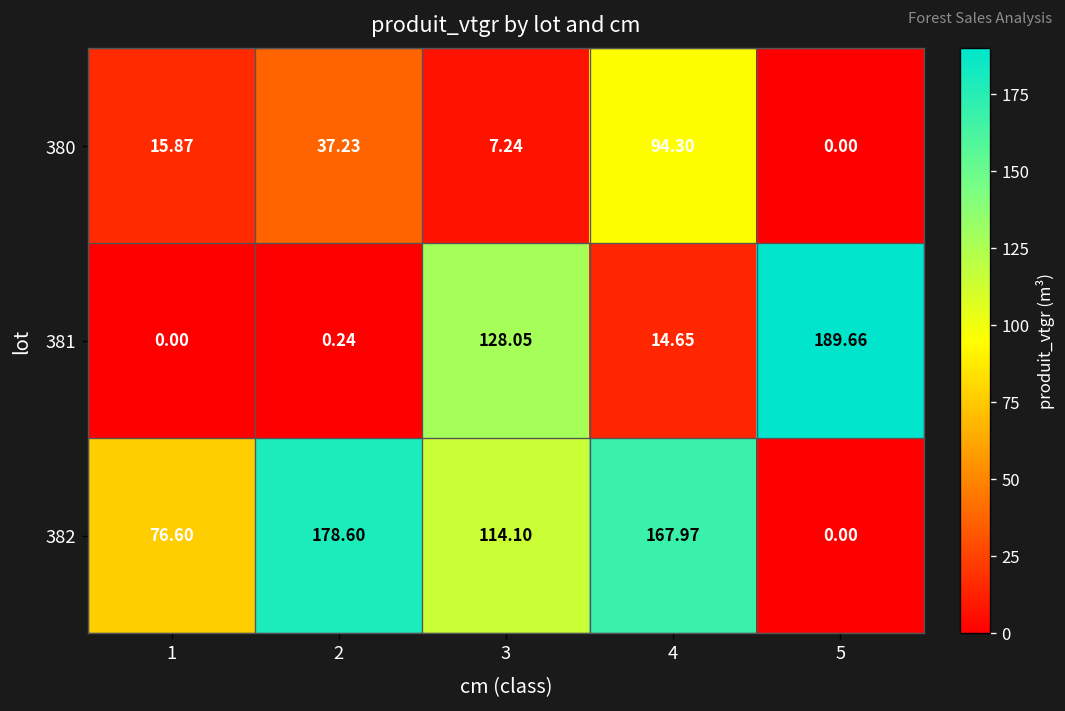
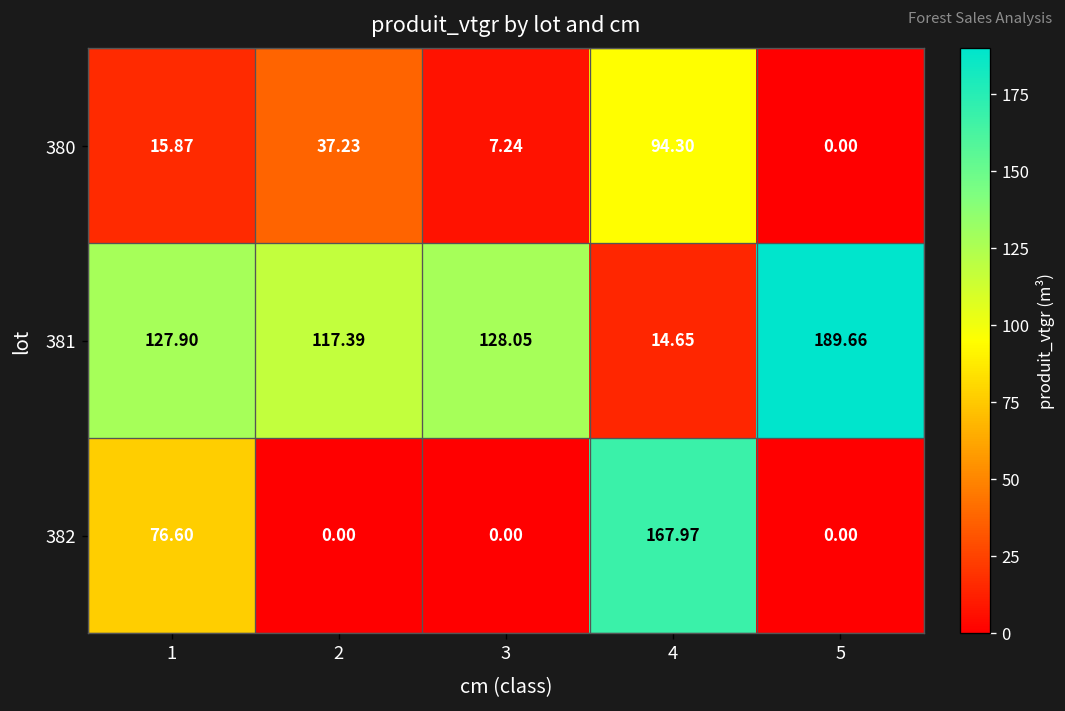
381, 1: 0.00 -> 127.90
381, 2: 0.24 -> 117.39
382, 2: 178.60 -> 0.00
382, 3: 114.10 -> 0.00
